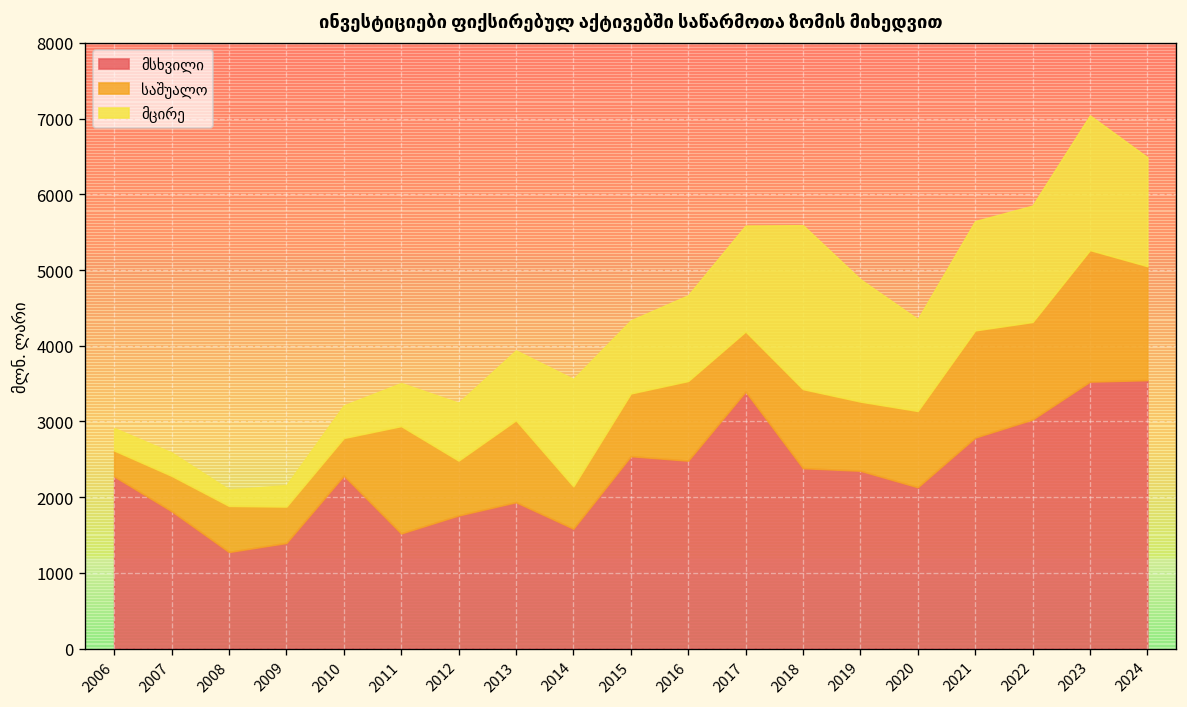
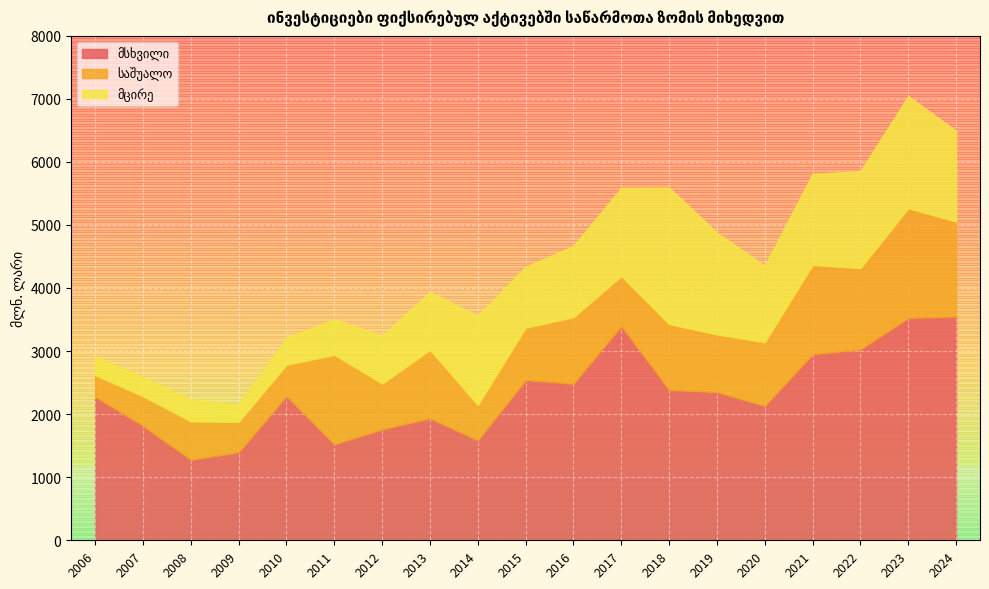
მცირე, 2008: 200 -> 300
მსხვილი, 2021: 2800 -> 3000
